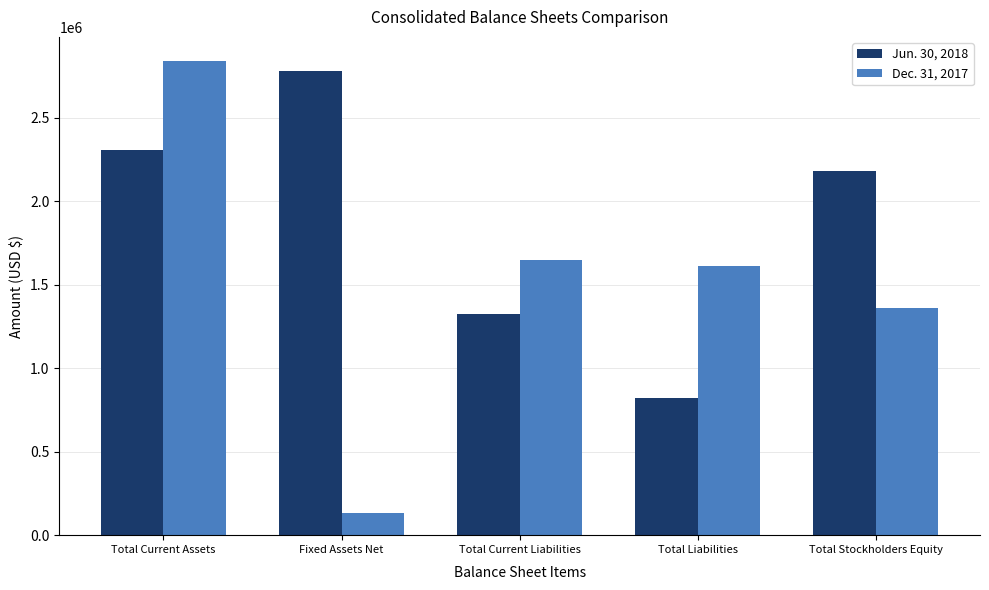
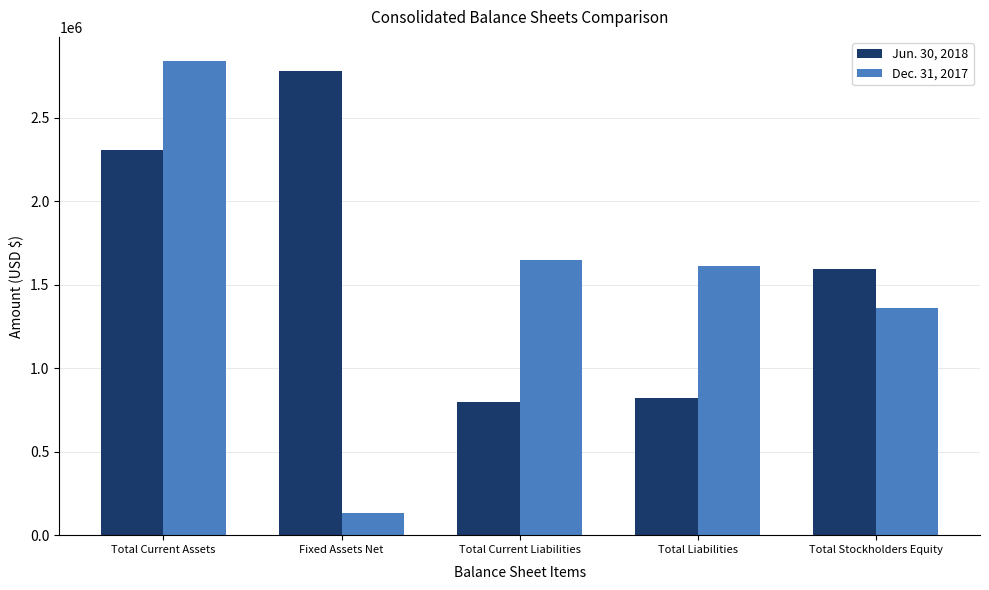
Jun. 30, 2018, Total Current Liabilities: 1330000 -> 800000
Jun. 30, 2018, Total Stockholders Equity: 2180000 -> 1590000
